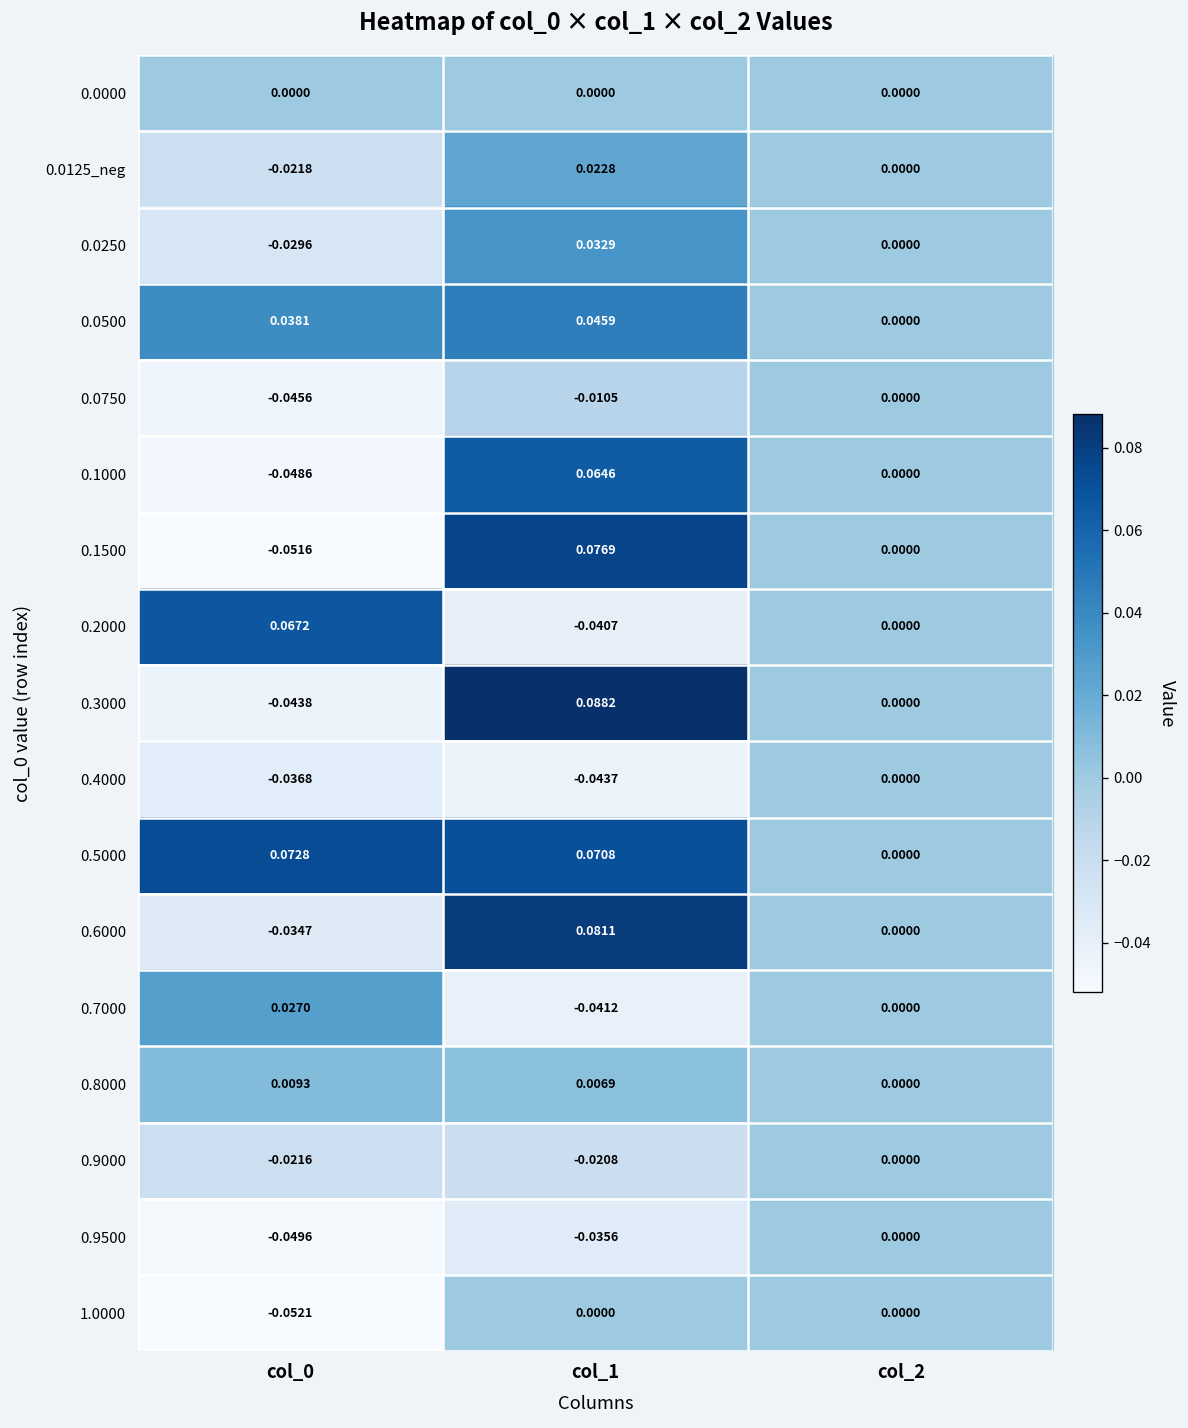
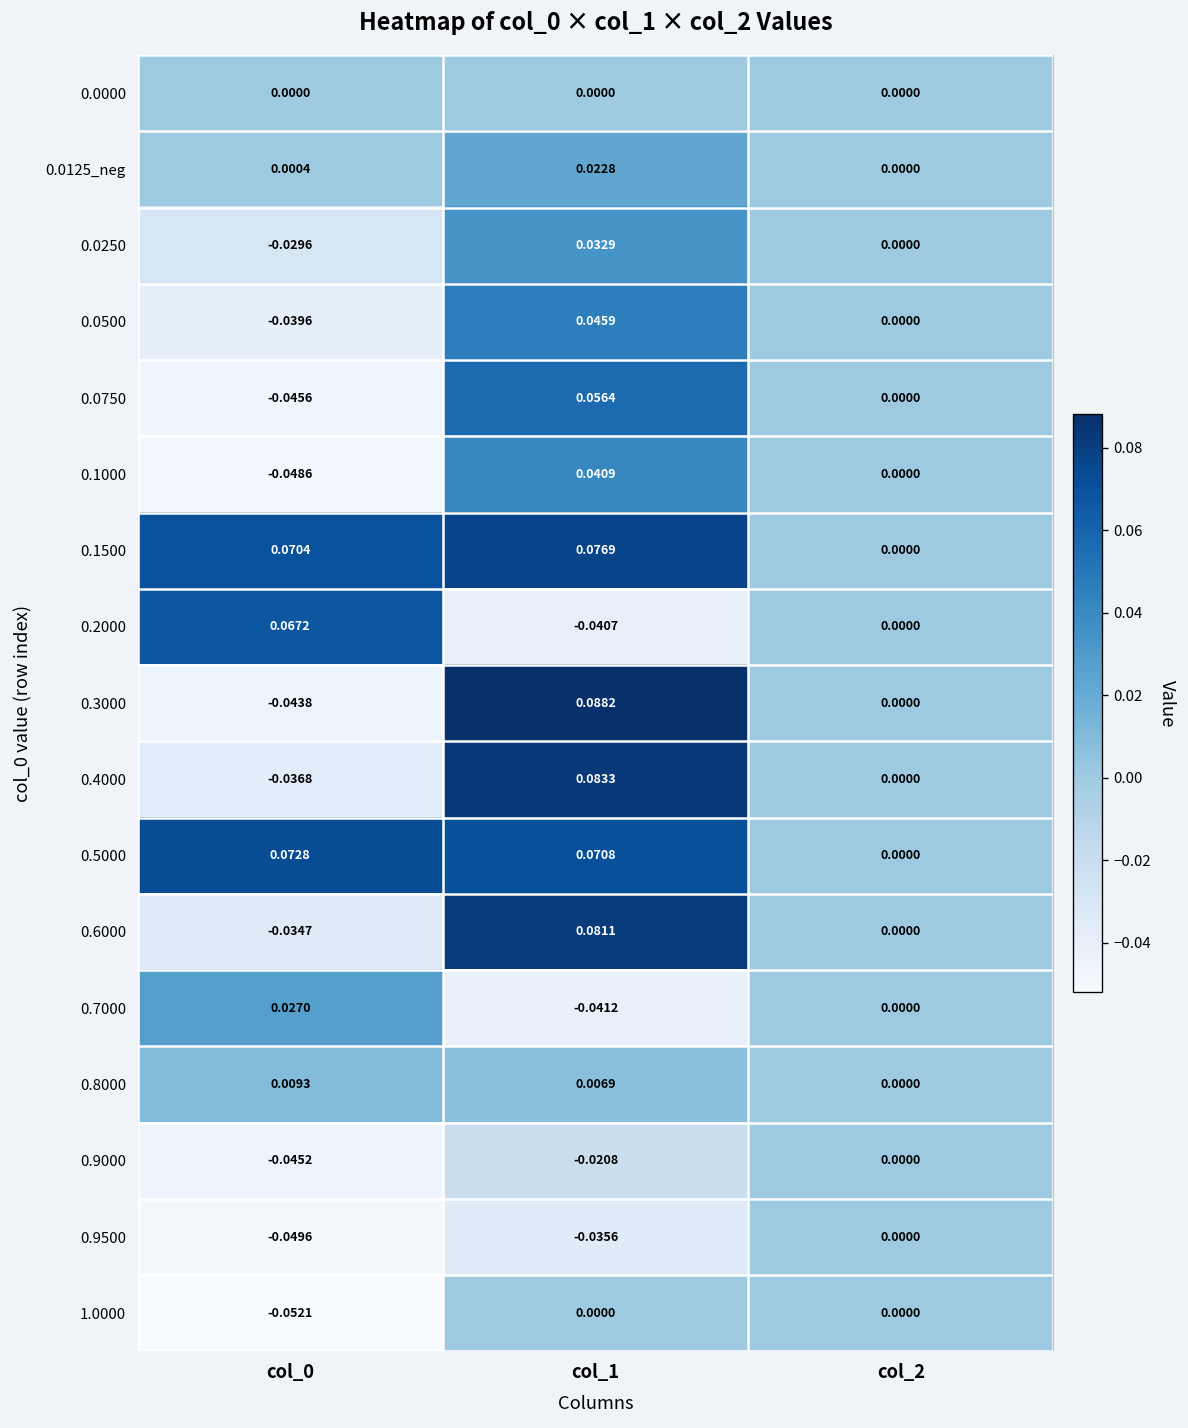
0.0125_neg, col_0: -0.0218 -> 0.0004
0.0500, col_0: 0.0381 -> -0.0396
0.0750, col_1: -0.0105 -> 0.0564
0.1000, col_1: 0.0646 -> 0.0409
0.1500, col_0: -0.0516 -> 0.0704
0.4000, col_1: -0.0437 -> 0.0833
0.9000, col_0: -0.0216 -> -0.0452
